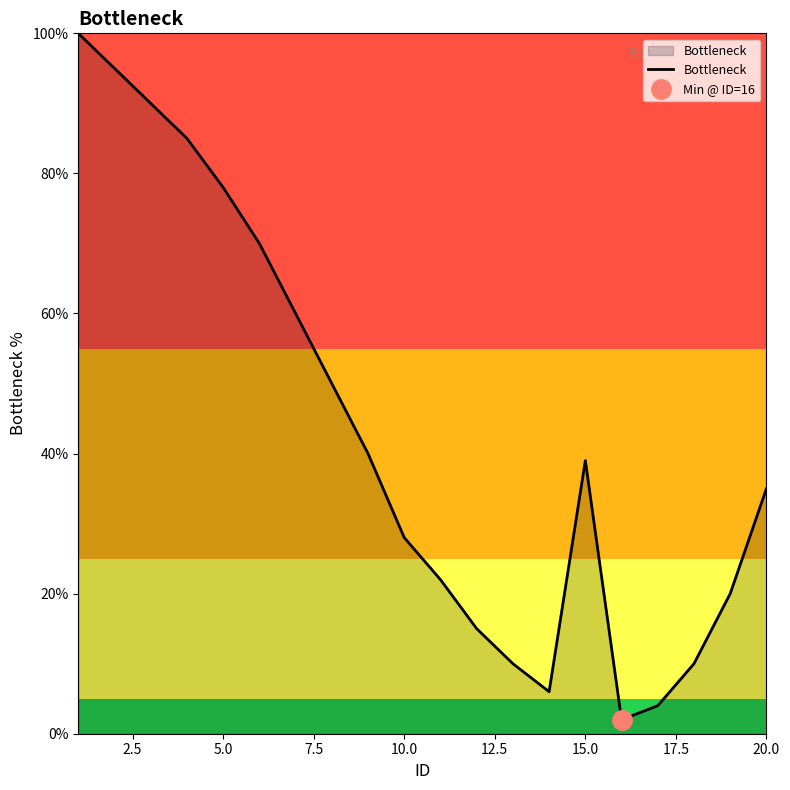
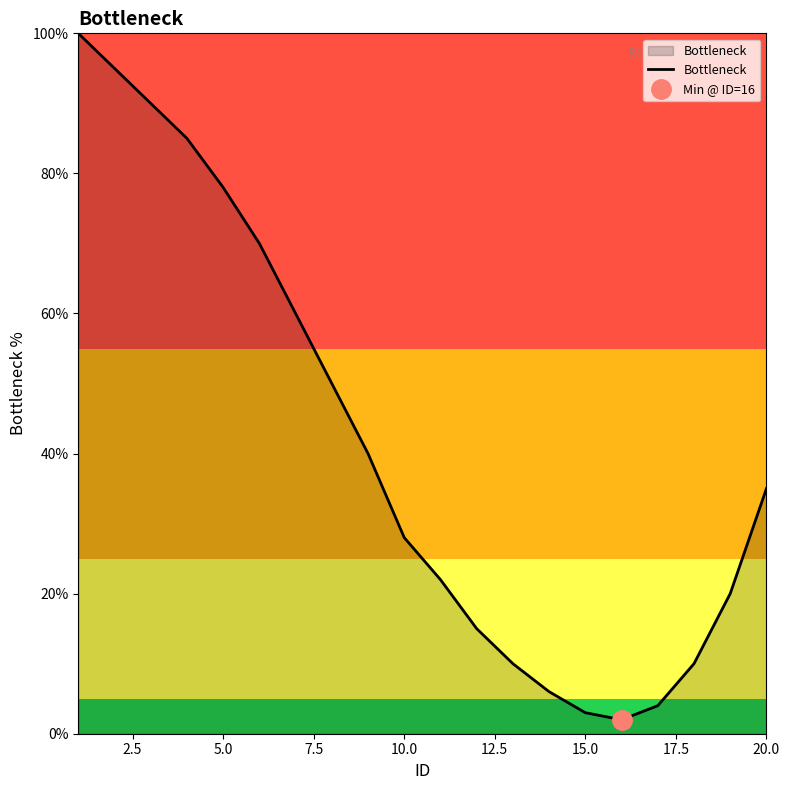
Bottleneck, 15.0: 39% -> 3%
